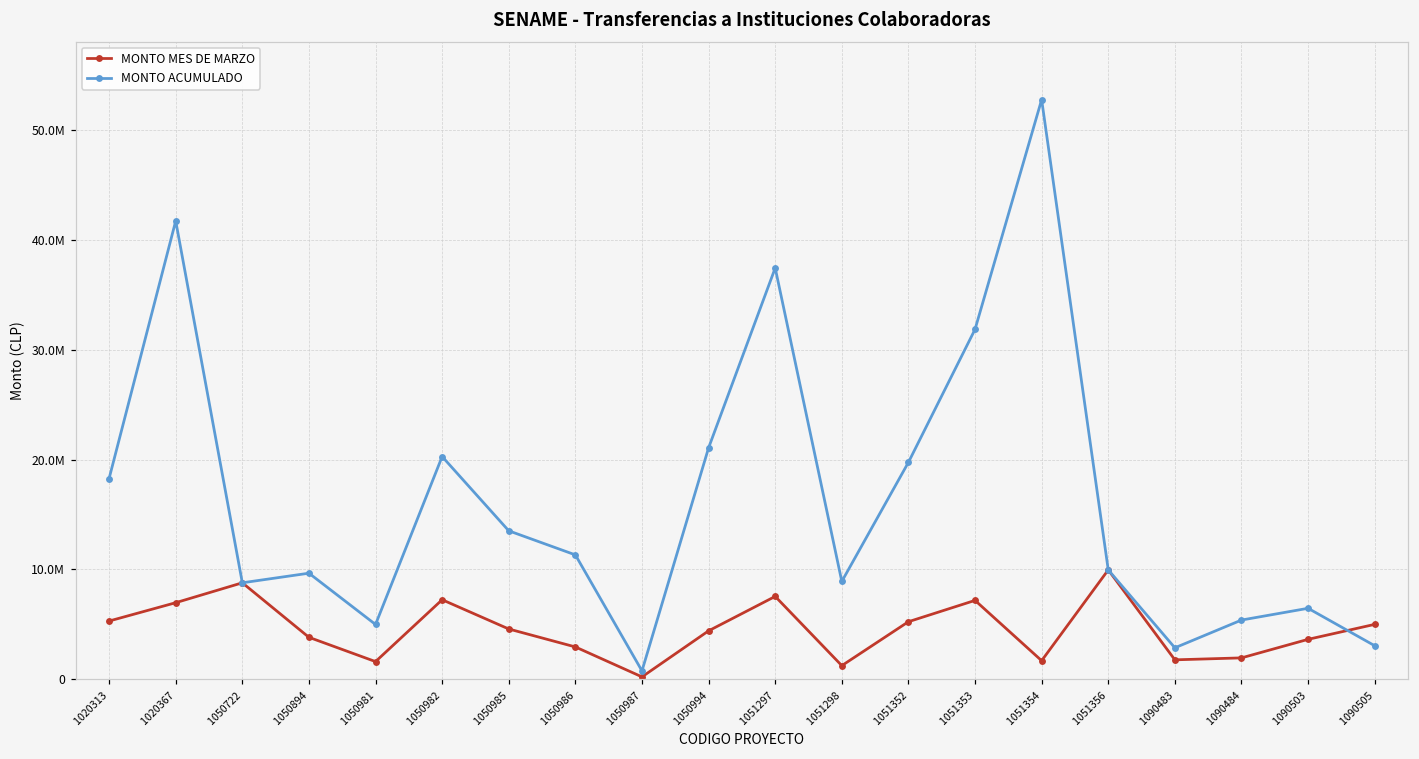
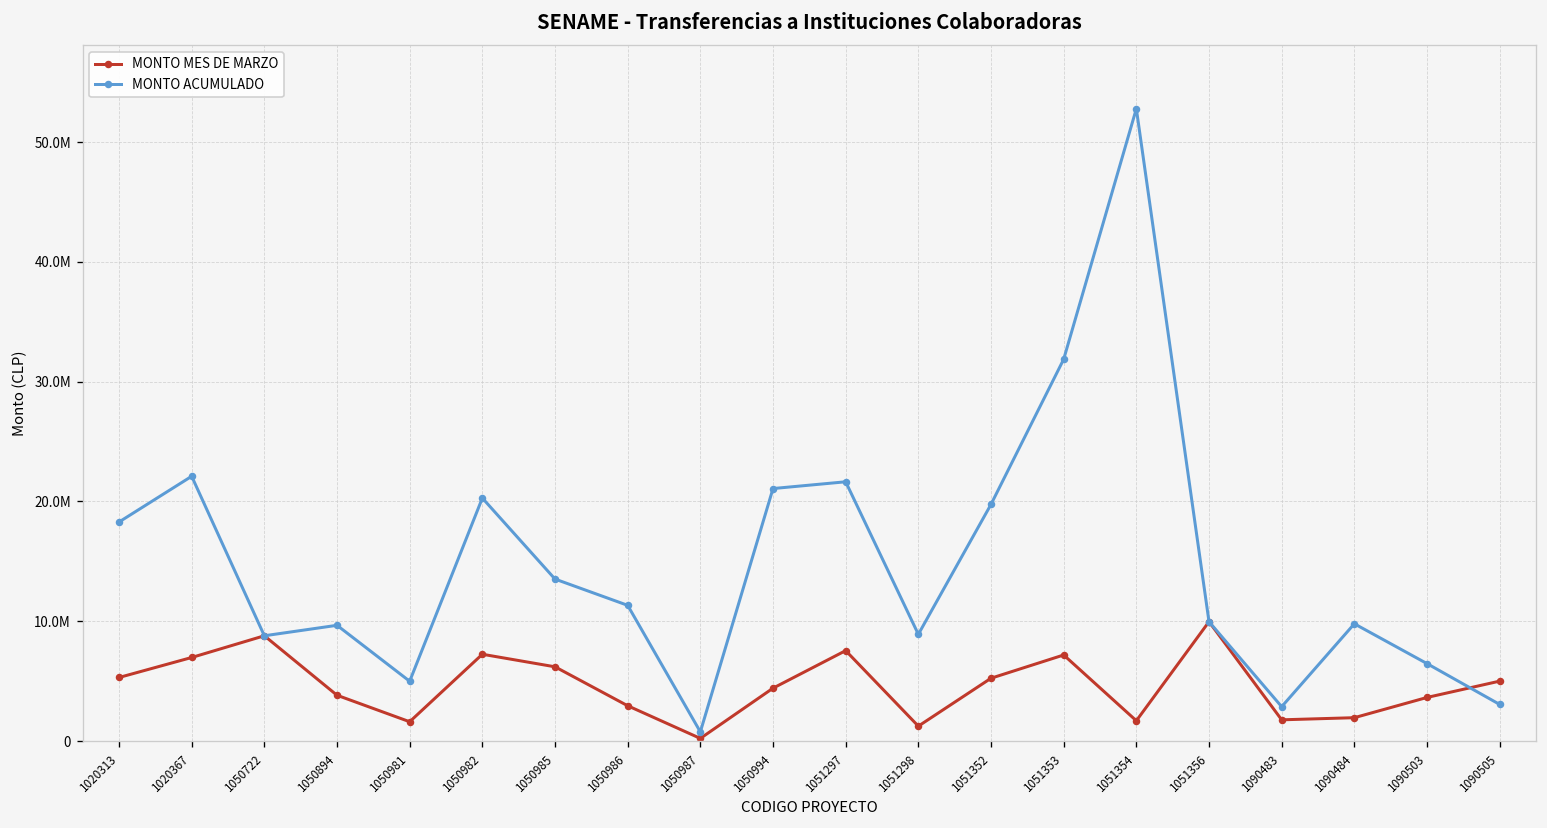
MONTO ACUMULADO, 1020367: 42000000 -> 22000000
MONTO MES DE MARZO, 1050985: 5000000 -> 6000000
MONTO ACUMULADO, 1051297: 37000000 -> 22000000
MONTO ACUMULADO, 1090484: 5000000 -> 10000000
